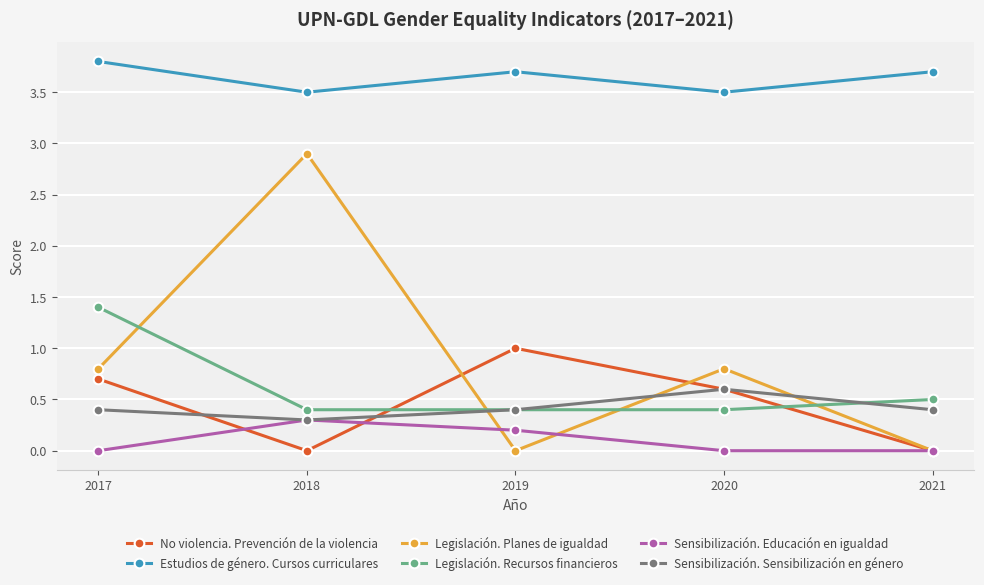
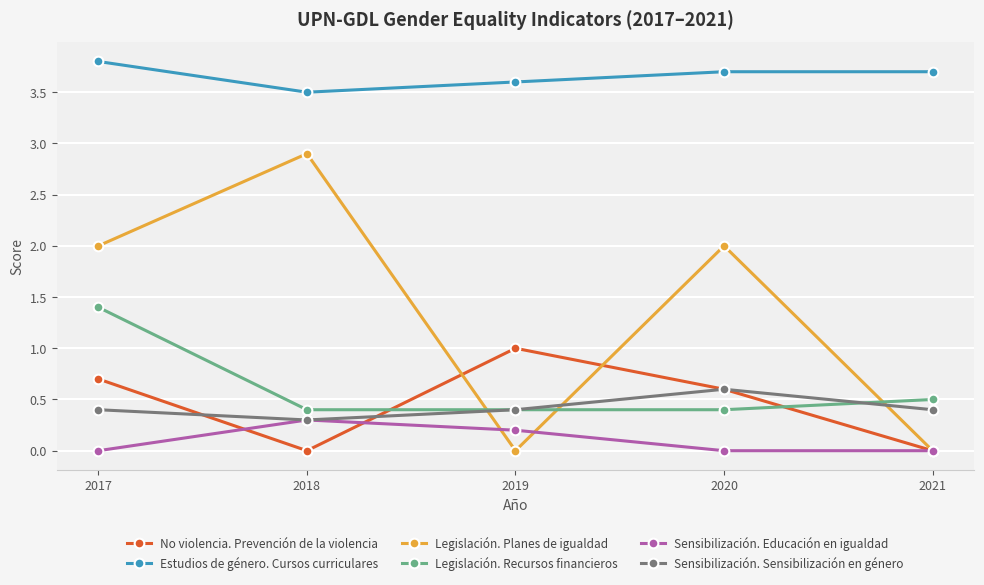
Legislación. Planes de igualdad, 2017: 0.8 -> 2.0
Estudios de género. Cursos curriculares, 2019: 3.7 -> 3.6
Estudios de género. Cursos curriculares, 2020: 3.5 -> 3.7
Legislación. Planes de igualdad, 2020: 0.8 -> 2.0
